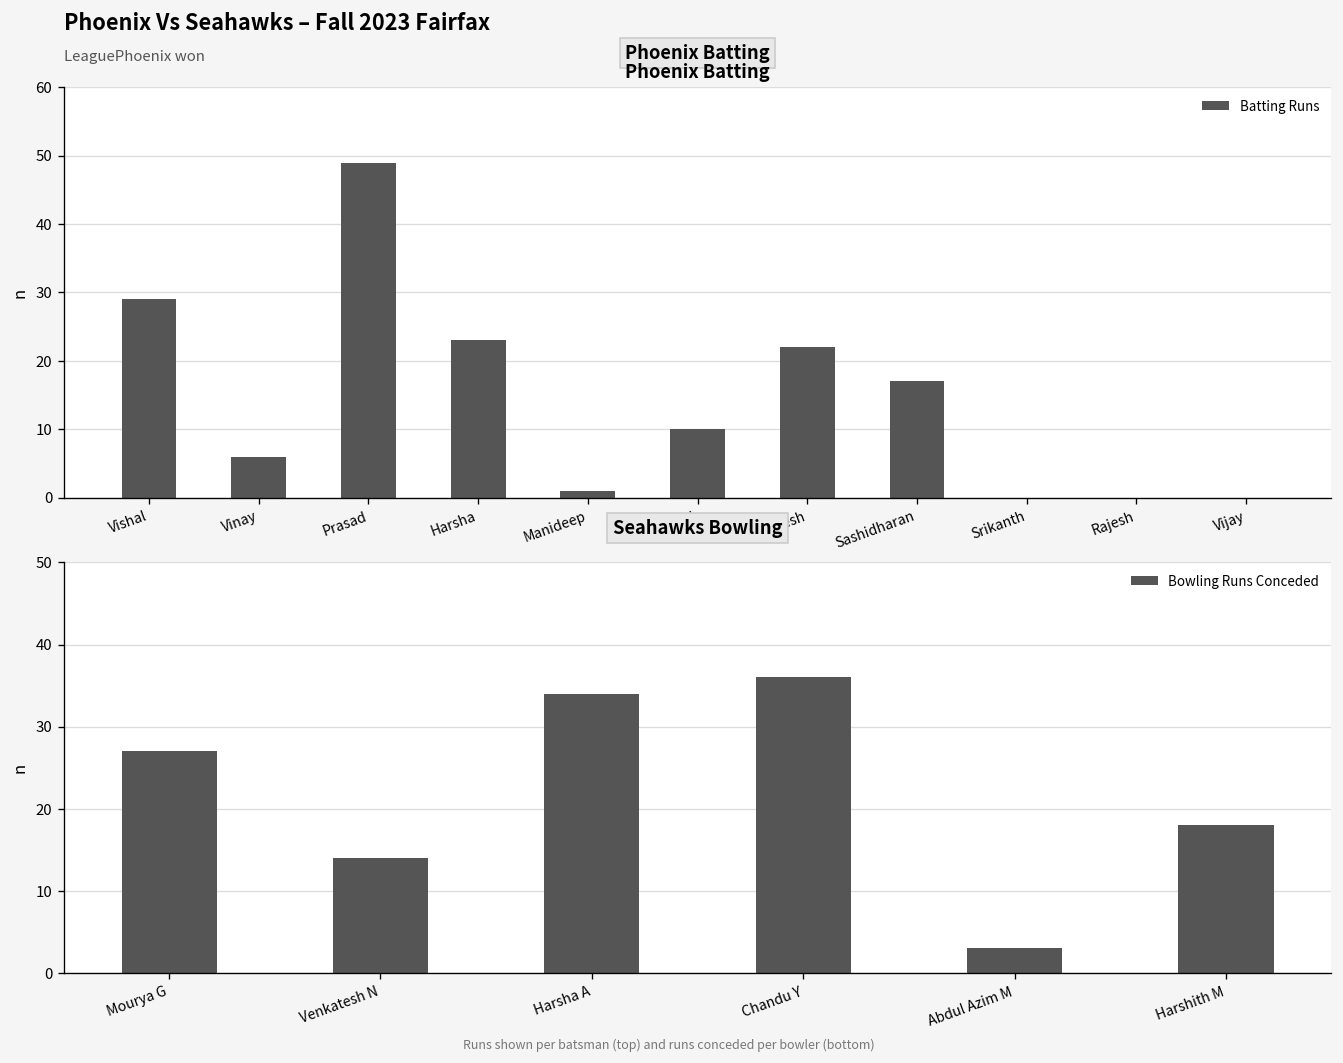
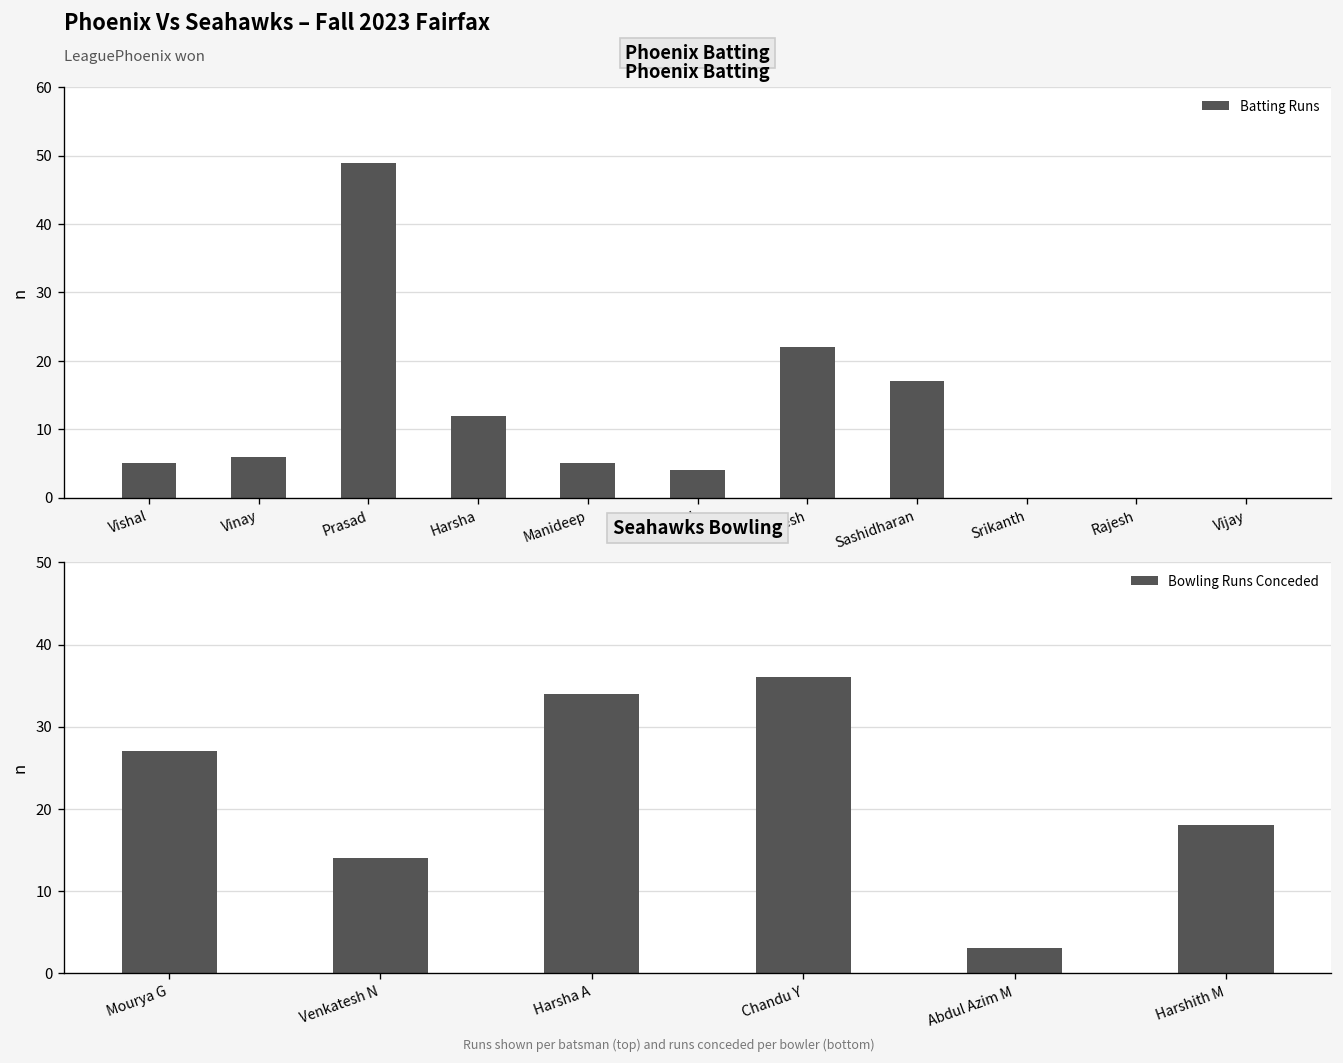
Phoenix Batting, Vishal: 29 -> 5
Phoenix Batting, Harsha: 23 -> 12
Phoenix Batting, Manideep: 1 -> 5
Phoenix Batting, Rahul: 10 -> 4
